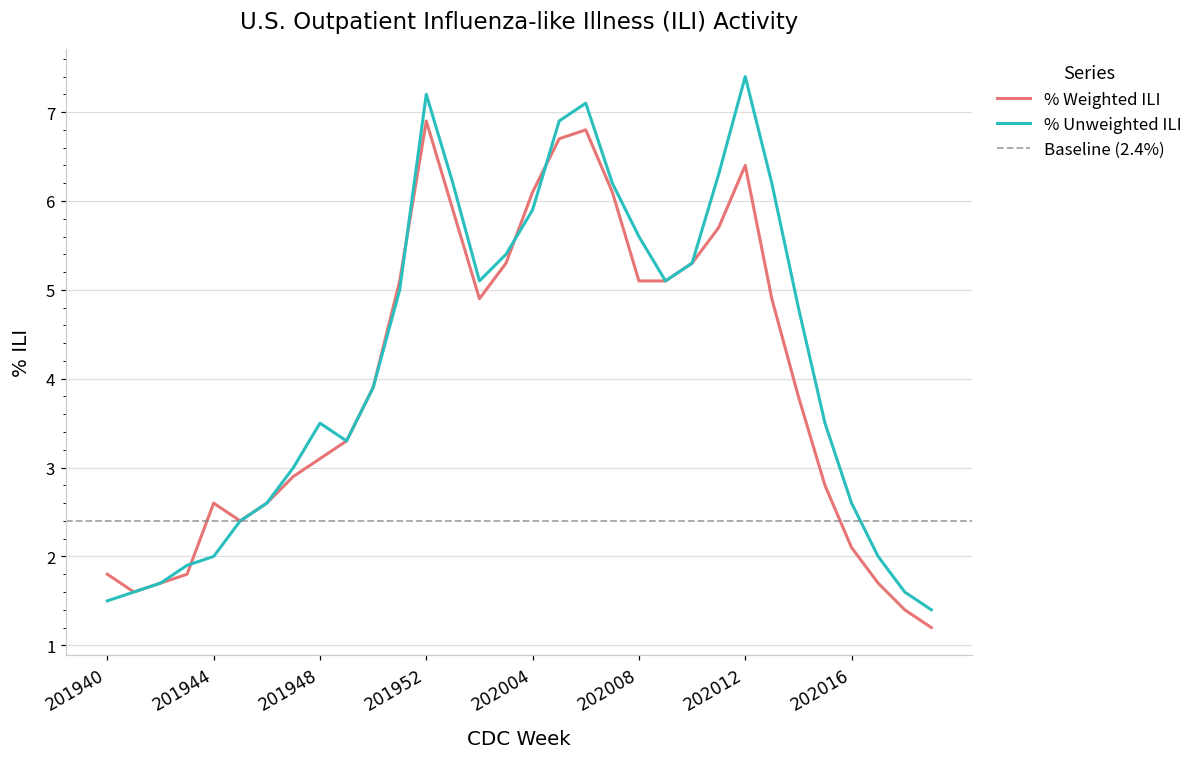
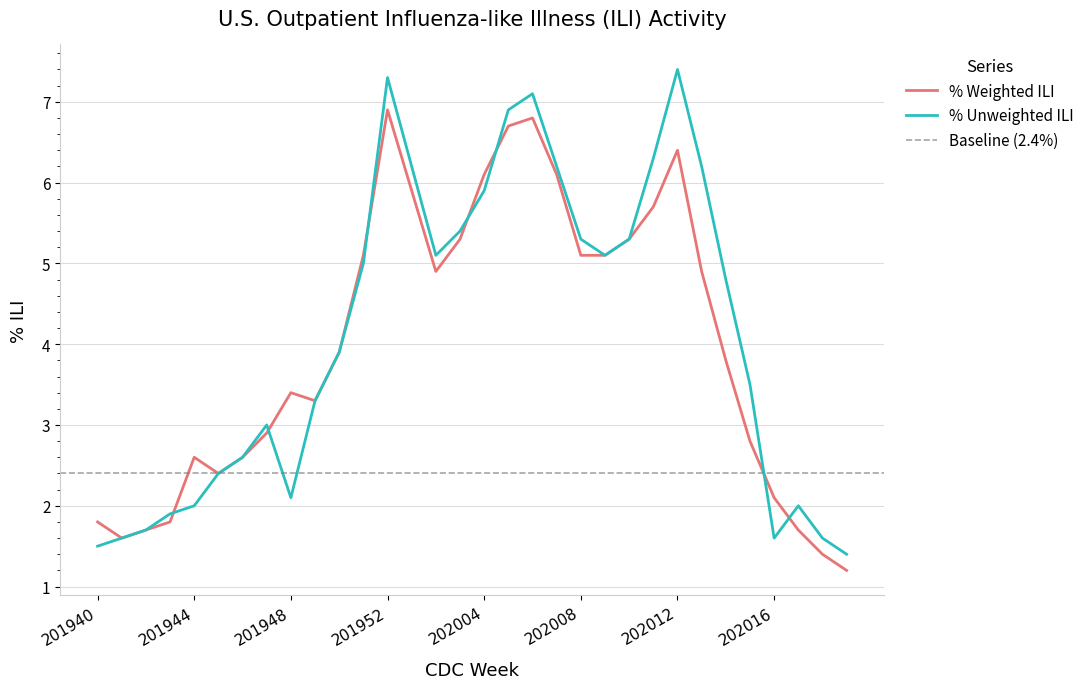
% Weighted ILI, 201948: 3.1 -> 3.4
% Unweighted ILI, 201948: 3.5 -> 2.1
% Unweighted ILI, 201952: 7.2 -> 7.3
% Unweighted ILI, 202008: 5.6 -> 5.3
% Unweighted ILI, 202016: 2.6 -> 1.6
